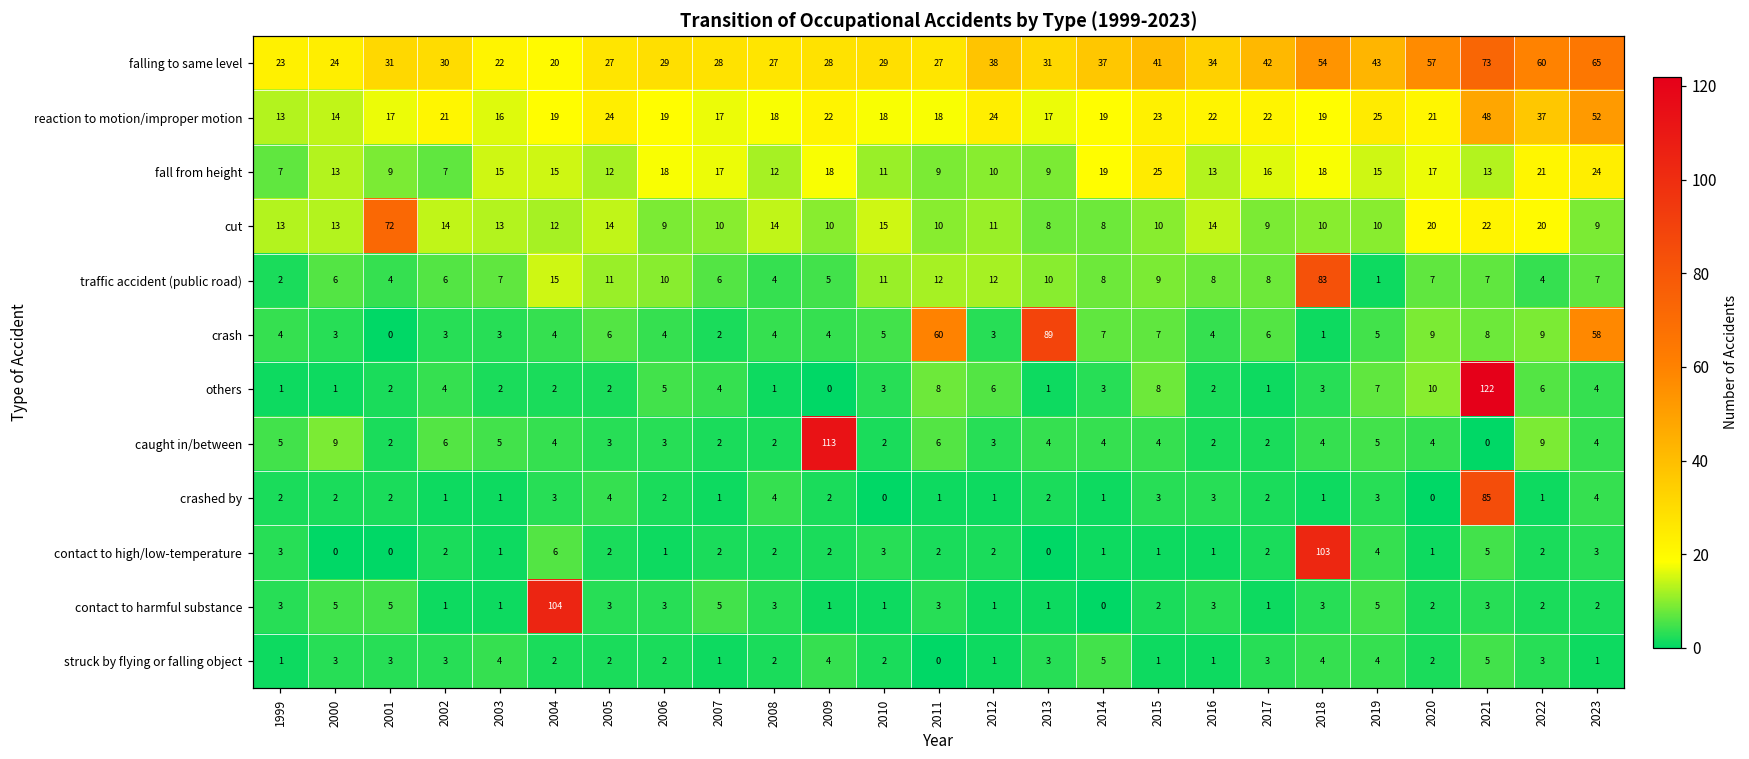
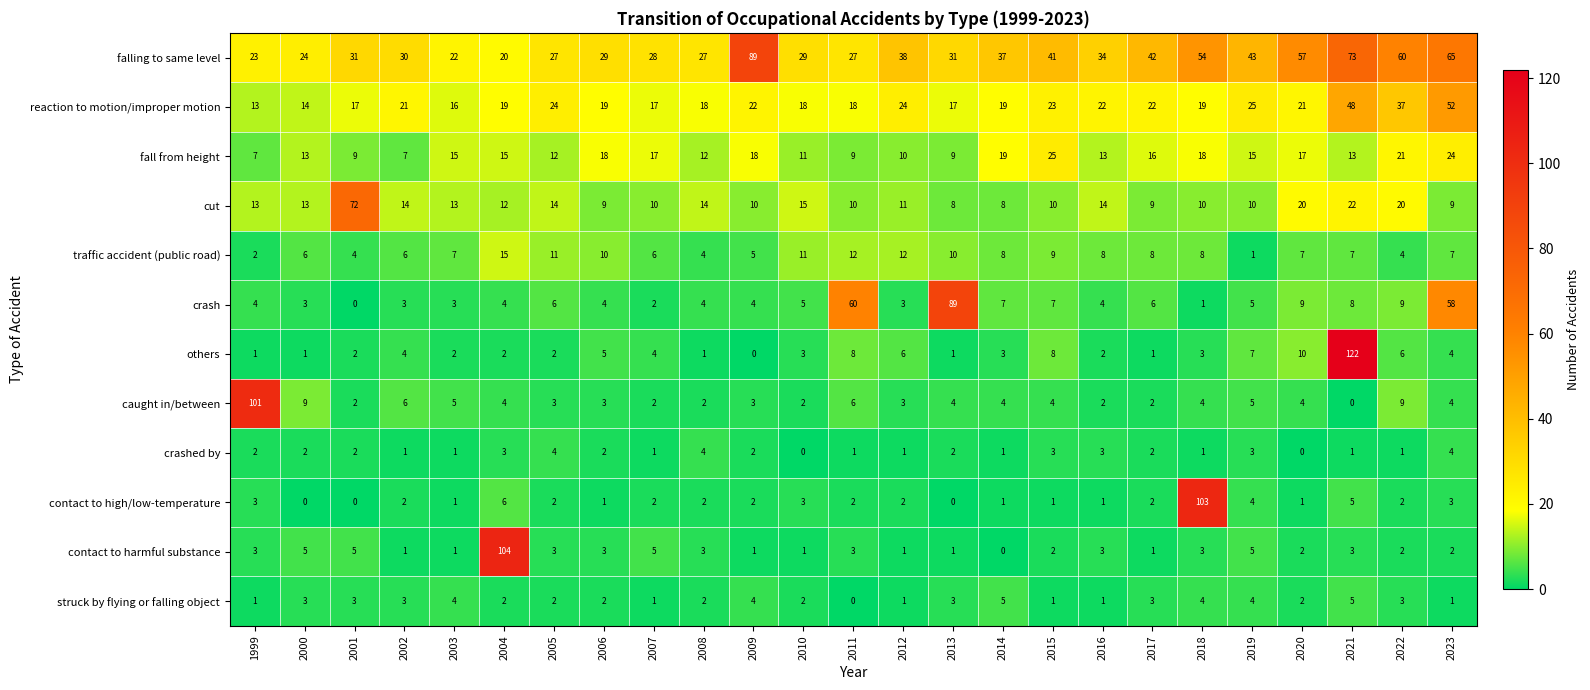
falling to same level, 2009: 28 -> 89
traffic accident (public road), 2018: 83 -> 8
caught in/between, 1999: 5 -> 101
caught in/between, 2009: 113 -> 3
crashed by, 2021: 85 -> 1
